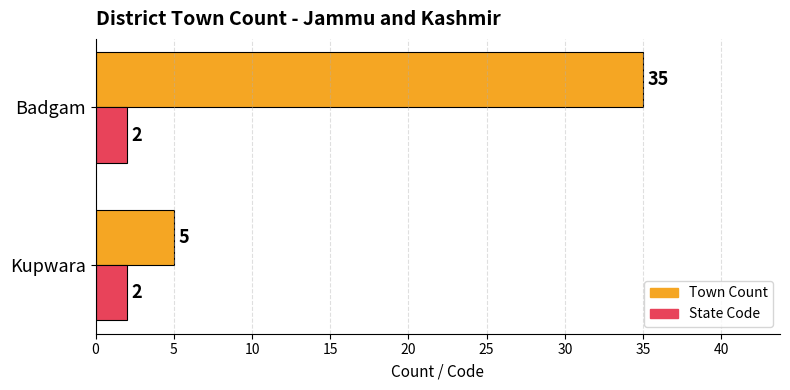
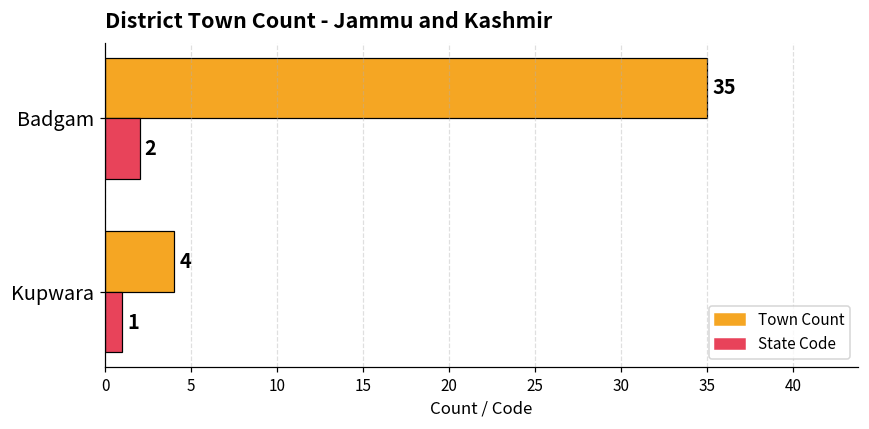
Town Count, Kupwara: 5 -> 4
State Code, Kupwara: 2 -> 1
